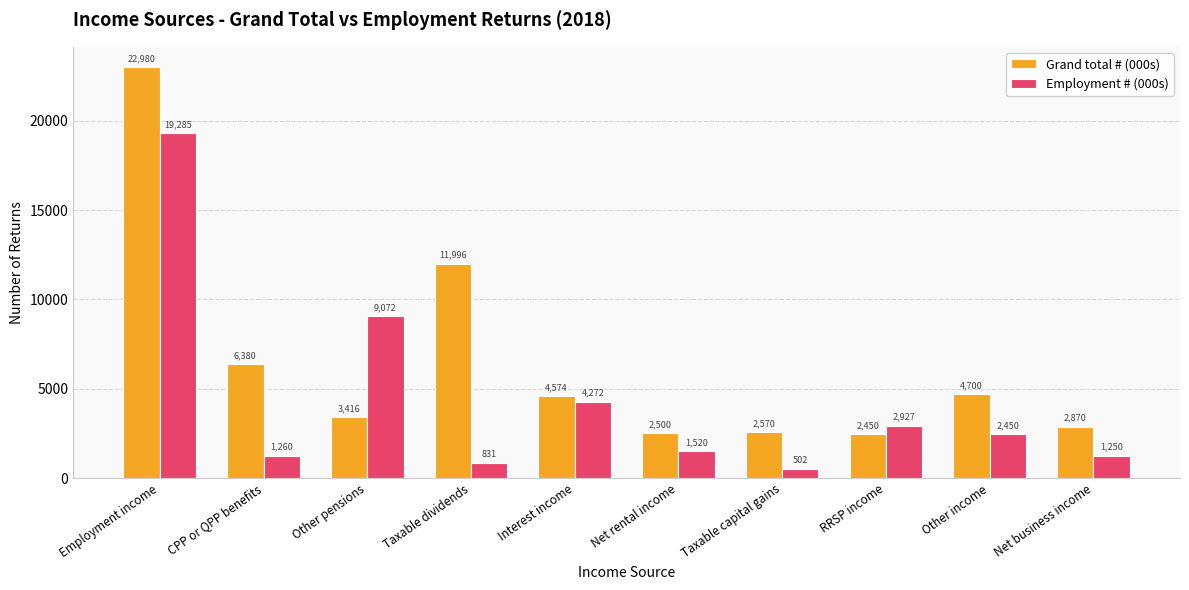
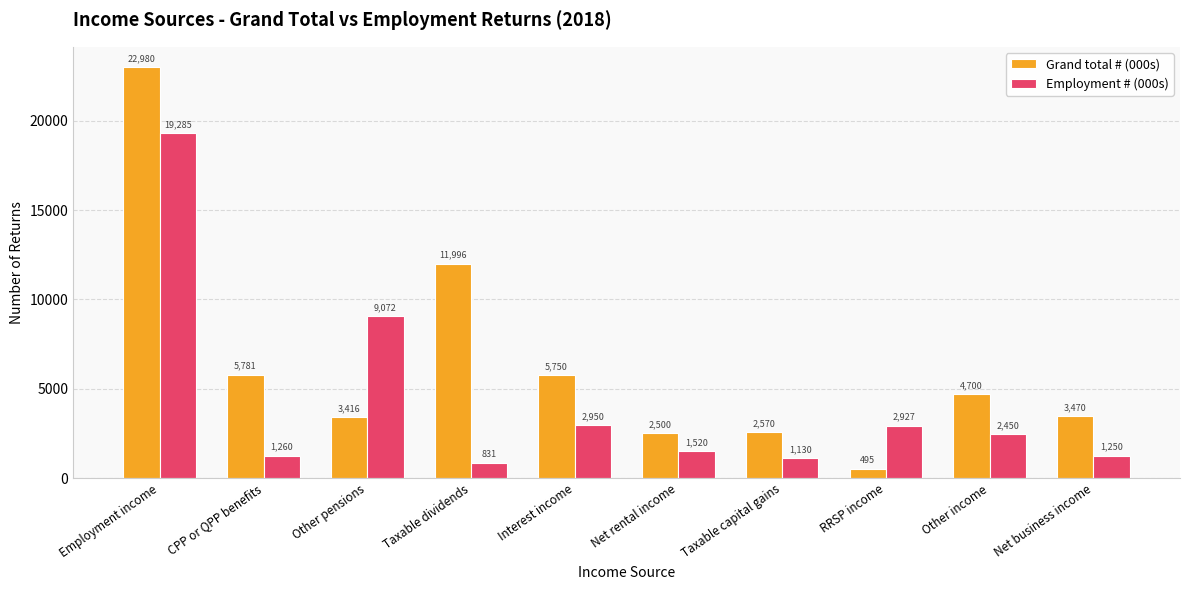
Grand total # (000s), CPP or QPP benefits: 6,380 -> 5,781
Grand total # (000s), Interest income: 4,574 -> 5,750
Employment # (000s), Interest income: 4,272 -> 2,950
Employment # (000s), Taxable capital gains: 502 -> 1,130
Grand total # (000s), RRSP income: 2,450 -> 495
Grand total # (000s), Net business income: 2,870 -> 3,470
